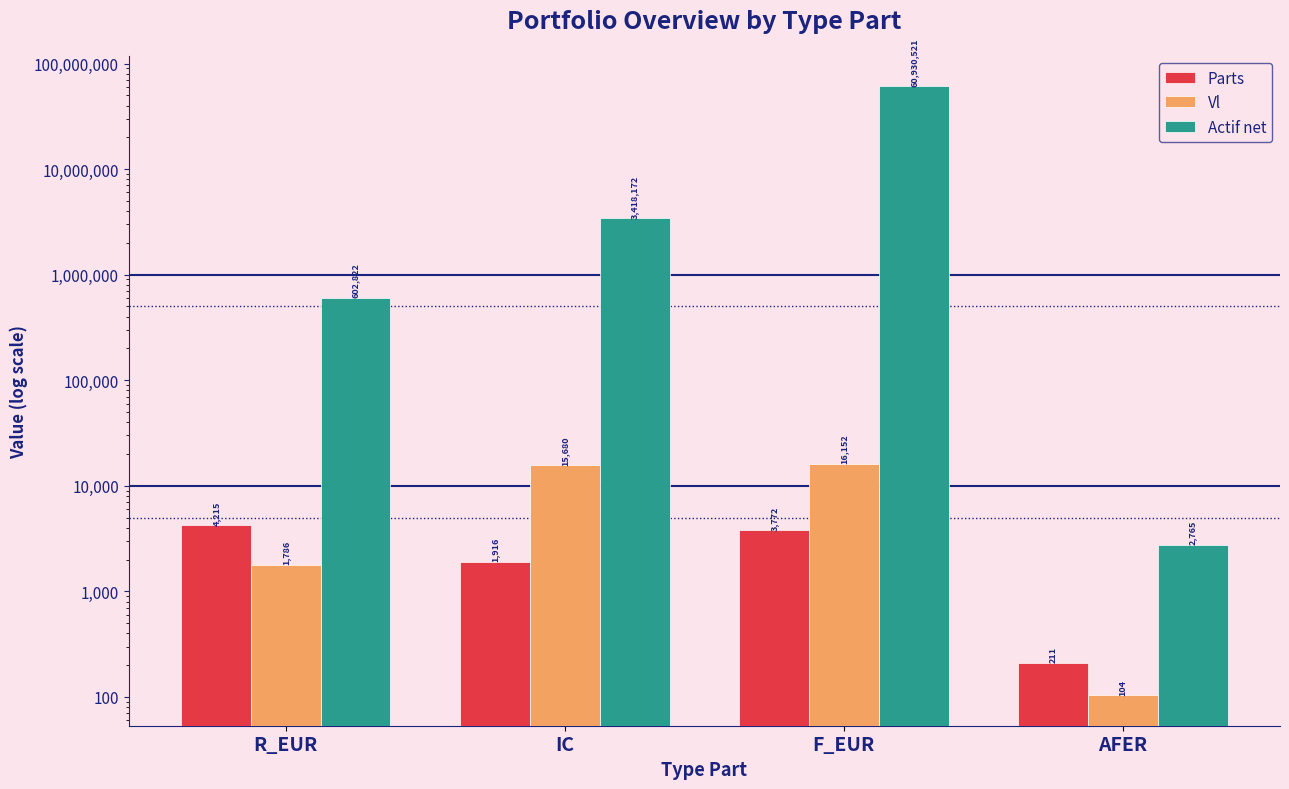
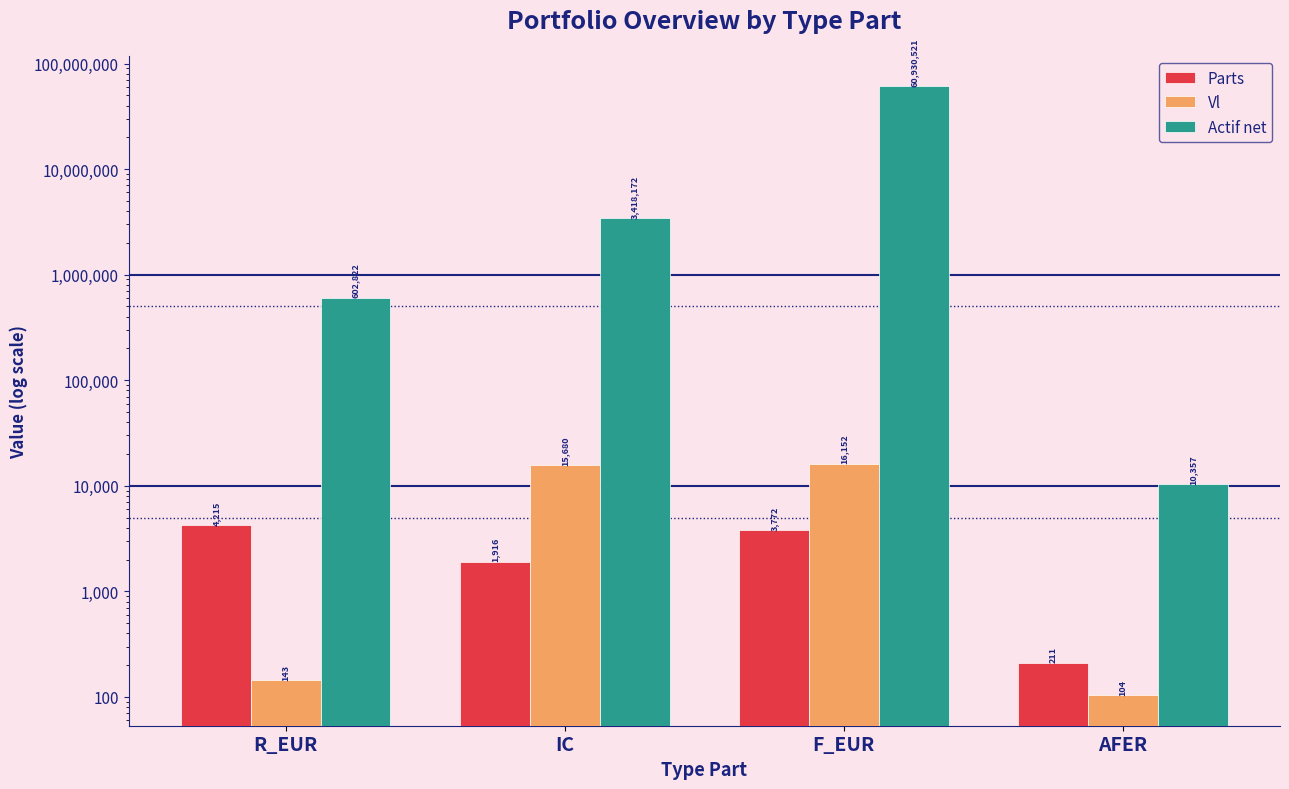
Vl, R_EUR: 1,786 -> 143
Actif net, AFER: 2,765 -> 10,357
